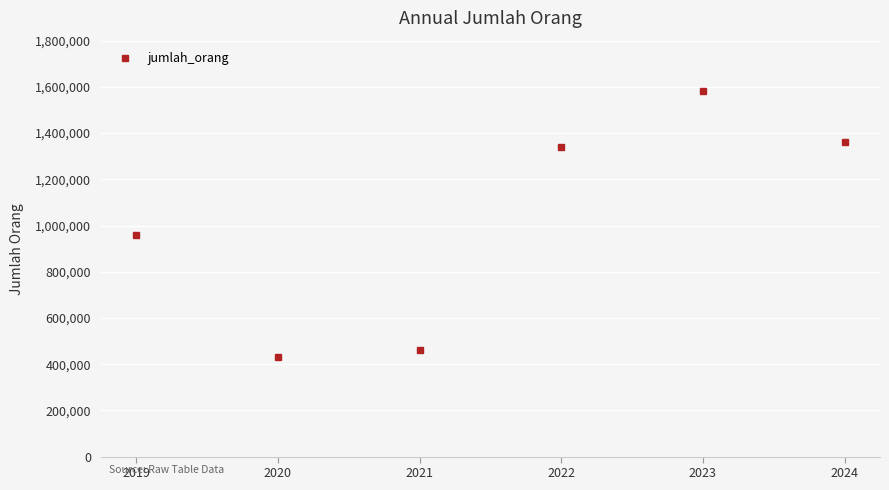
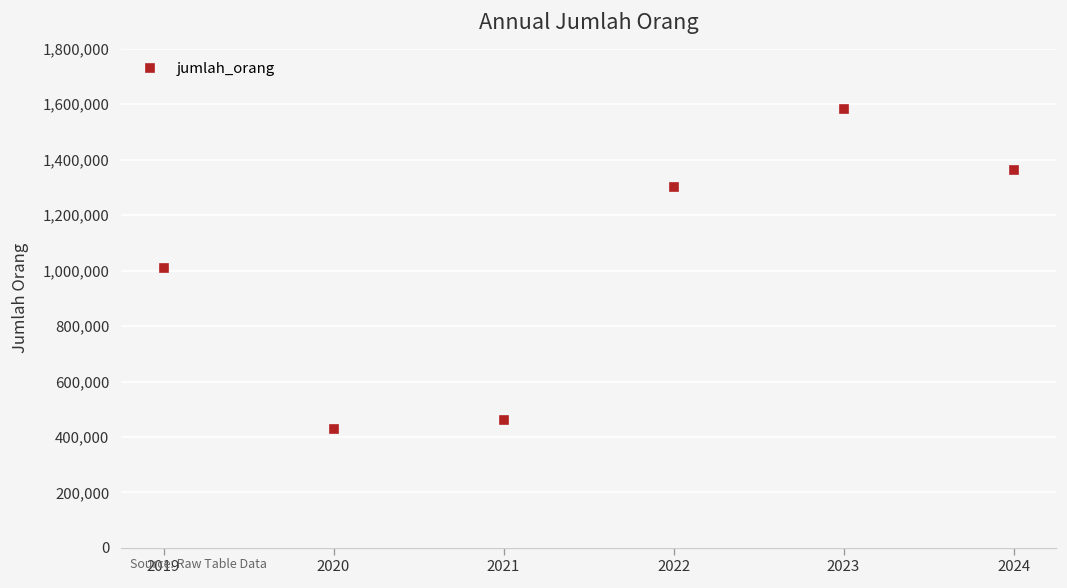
2019: 960,000 -> 1,010,000
2022: 1,340,000 -> 1,300,000
